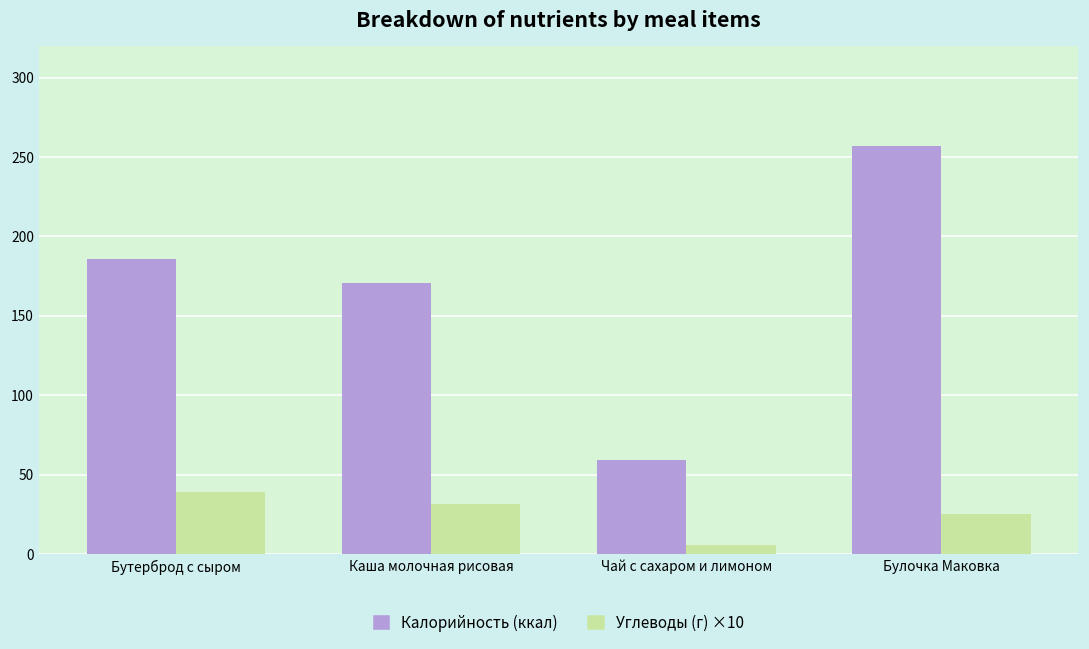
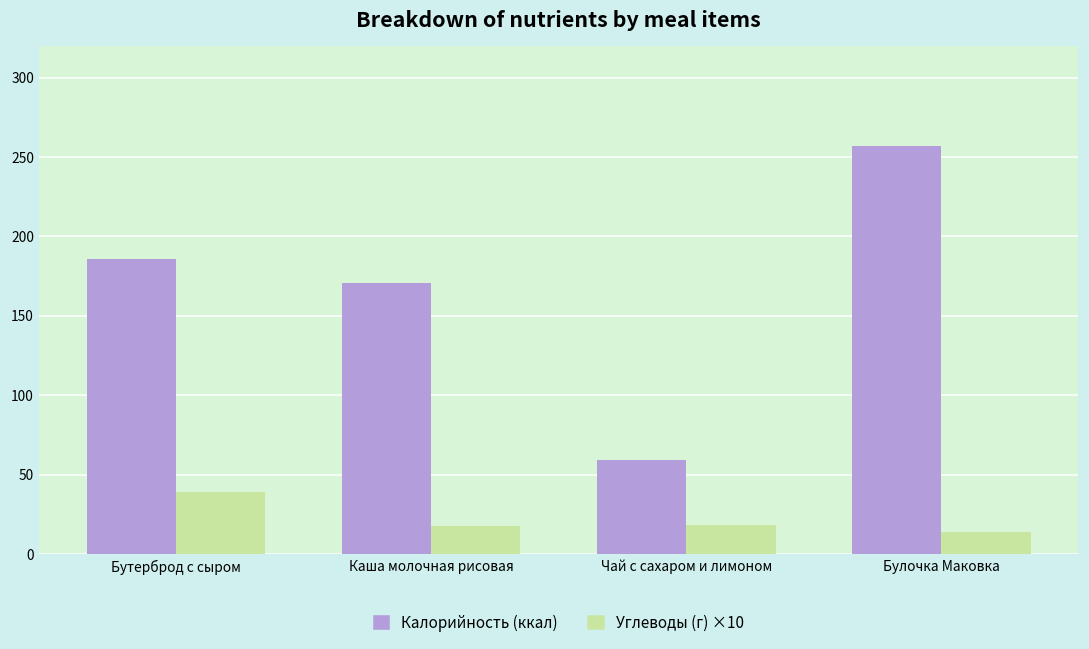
Углеводы (г) ×10, Каша молочная рисовая: 32 -> 18
Углеводы (г) ×10, Чай с сахаром и лимоном: 6 -> 18
Углеводы (г) ×10, Булочка Маковка: 25 -> 14
